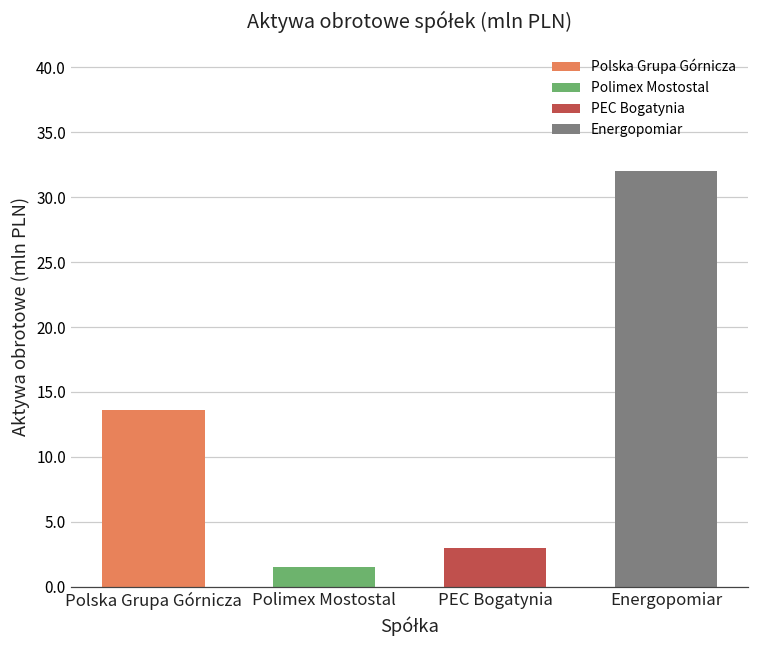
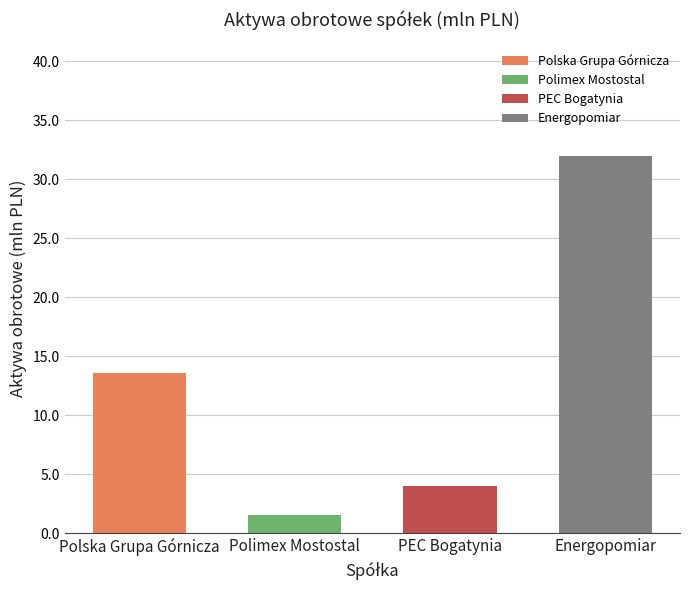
PEC Bogatynia: 3 -> 4
